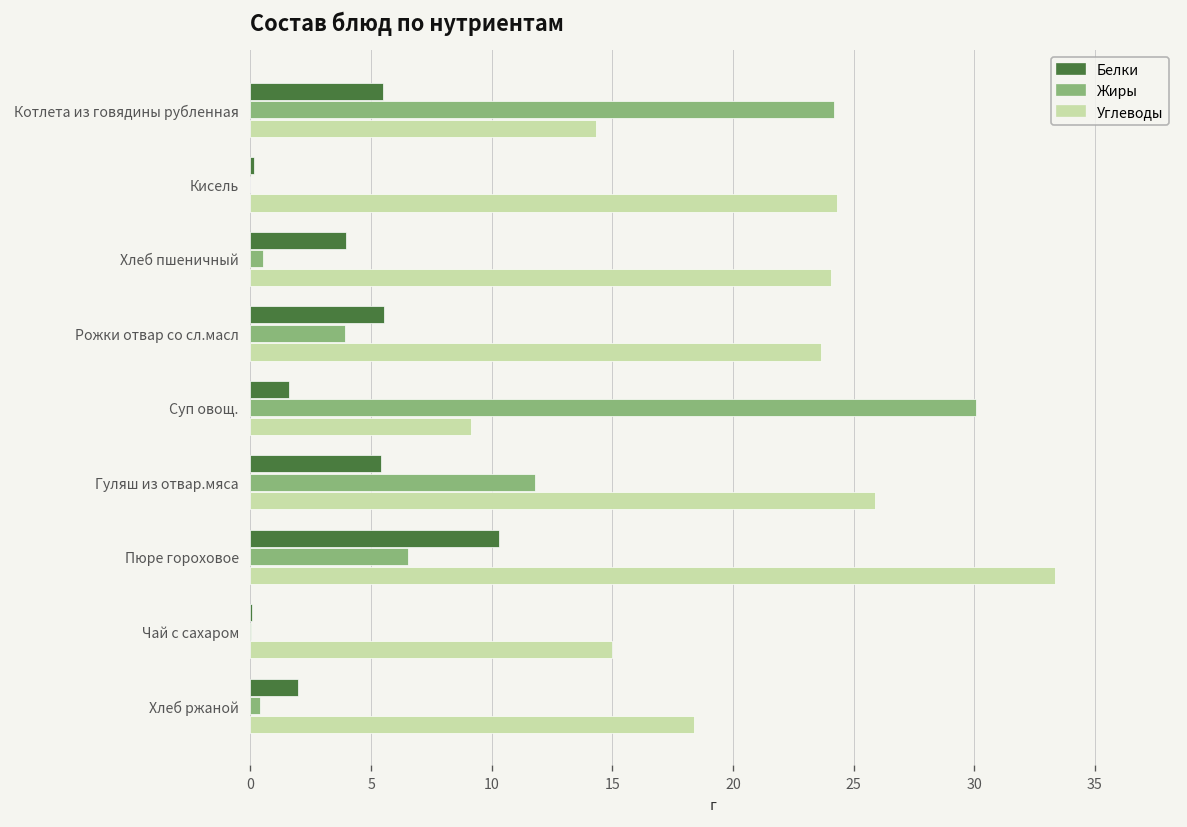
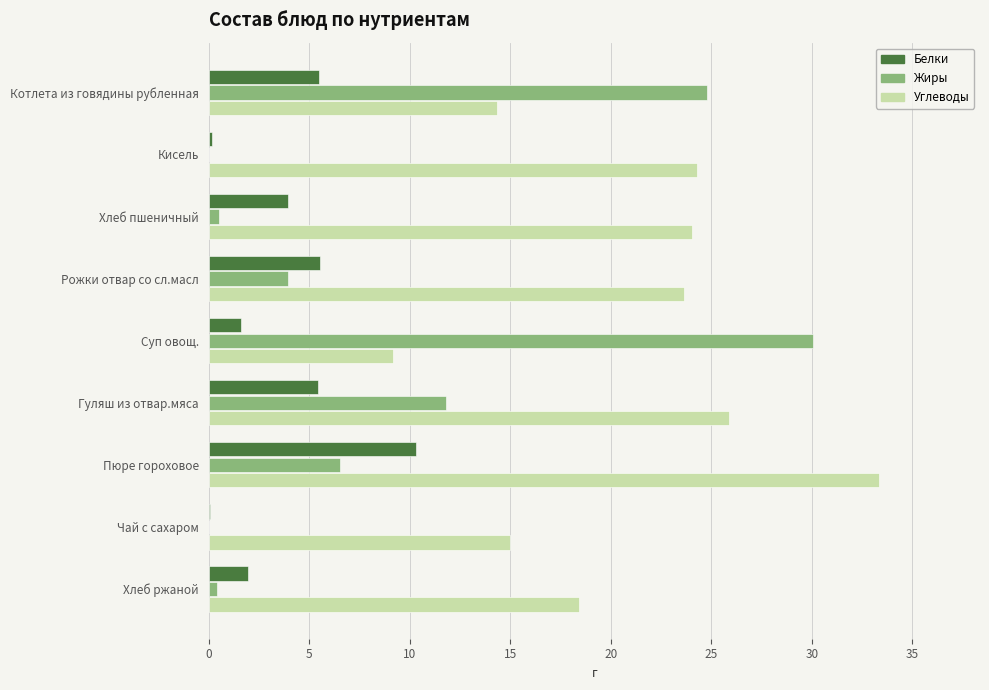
Жиры, Котлета из говядины рубленная: 24.2 -> 24.8
